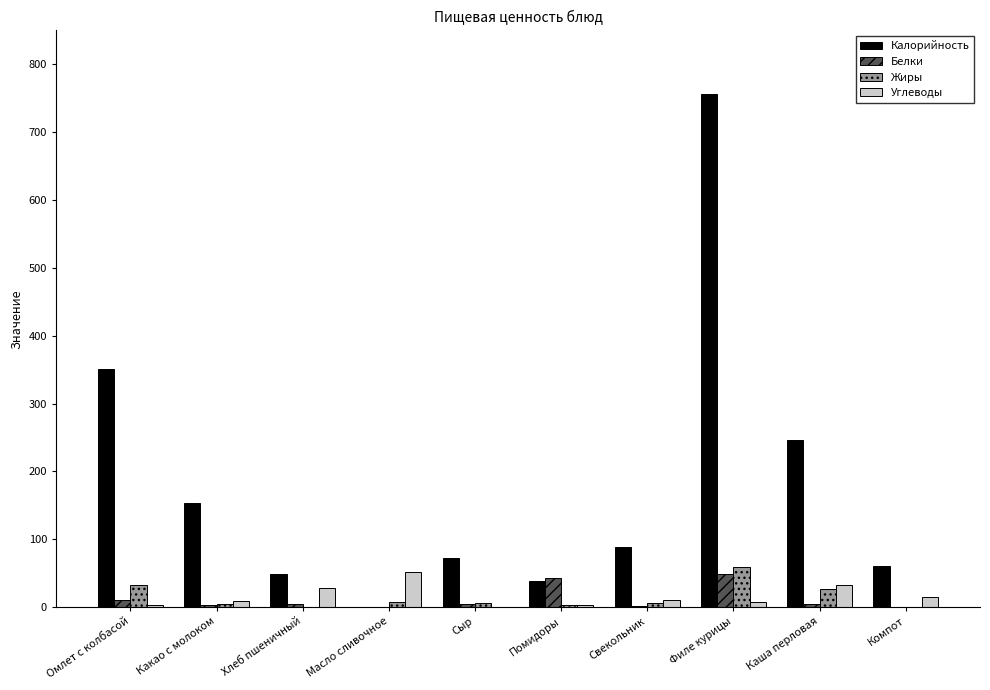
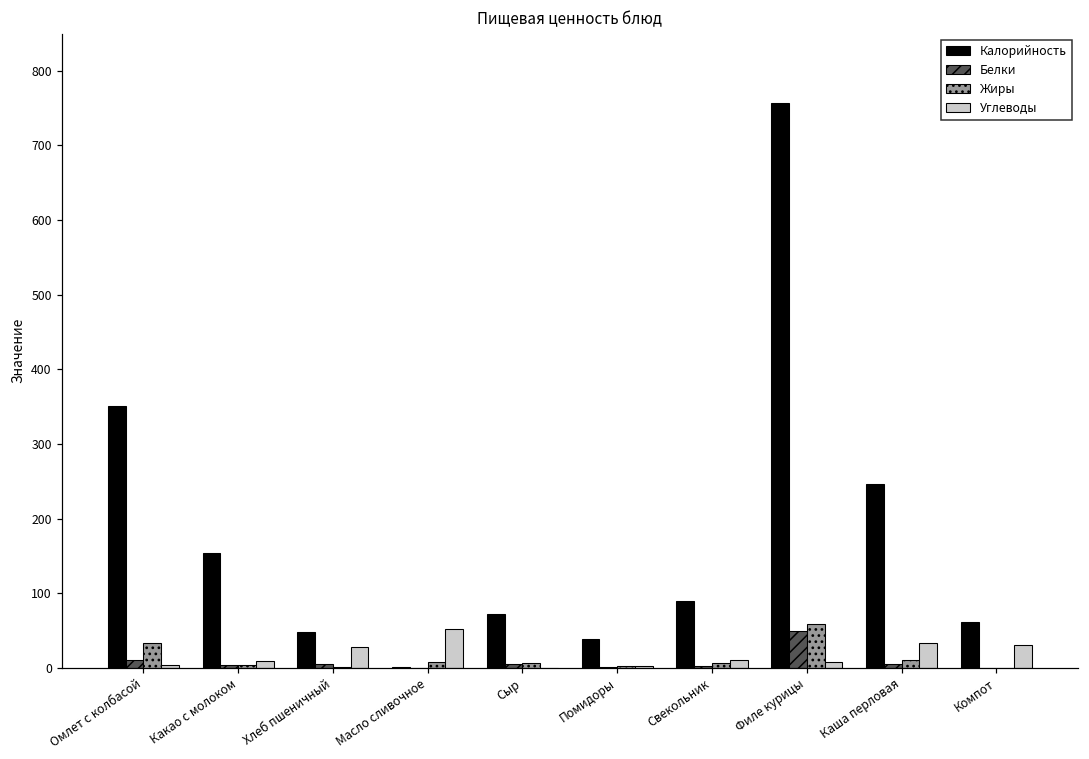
Белки, Помидоры: 40 -> 0
Жиры, Каша перловая: 30 -> 10
Углеводы, Компот: 20 -> 30
